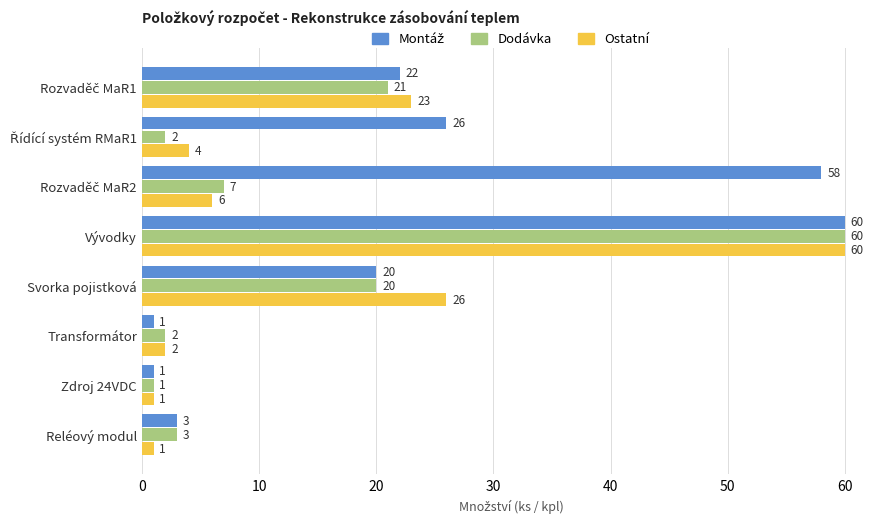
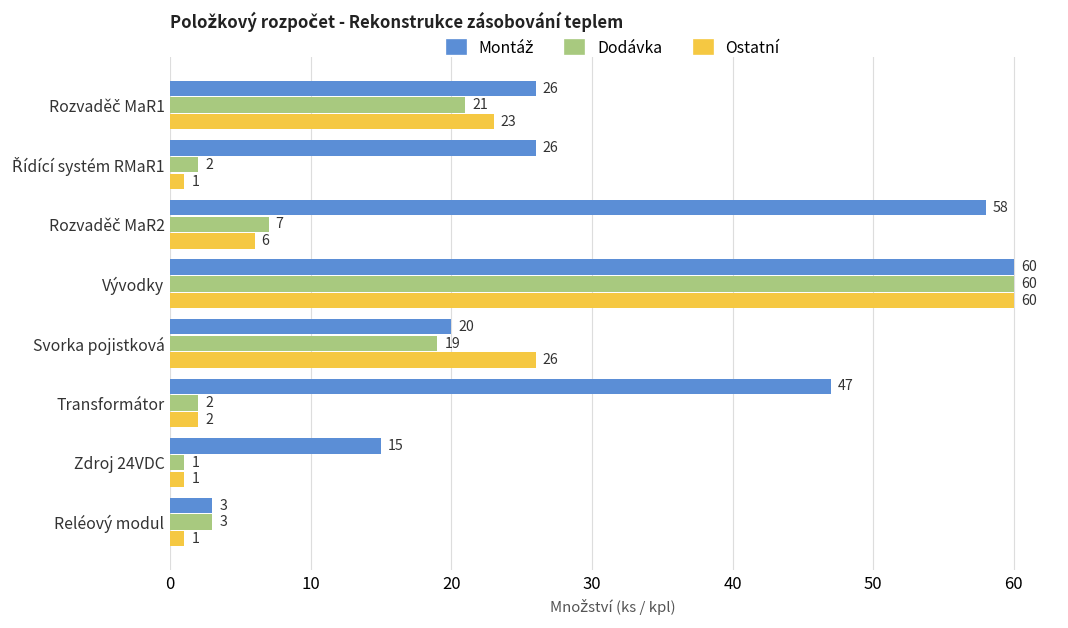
Montáž, Rozvaděč MaR1: 22 -> 26
Ostatní, Řídící systém RMaR1: 4 -> 1
Dodávka, Svorka pojistková: 20 -> 19
Montáž, Transformátor: 1 -> 47
Montáž, Zdroj 24VDC: 1 -> 15
